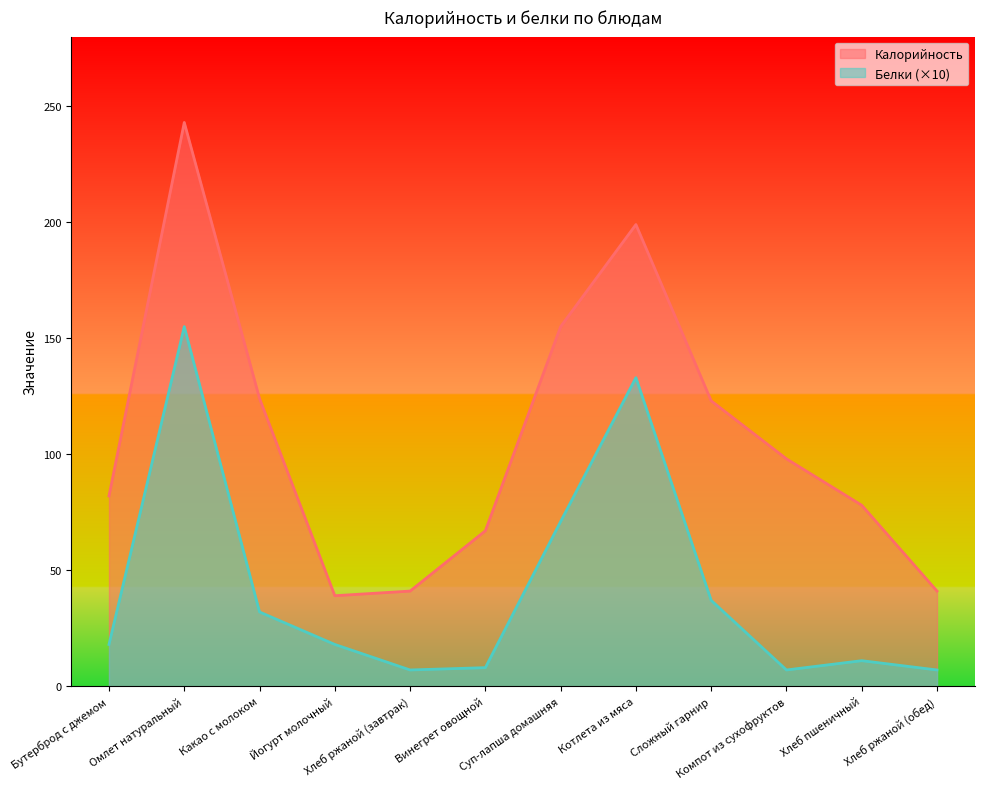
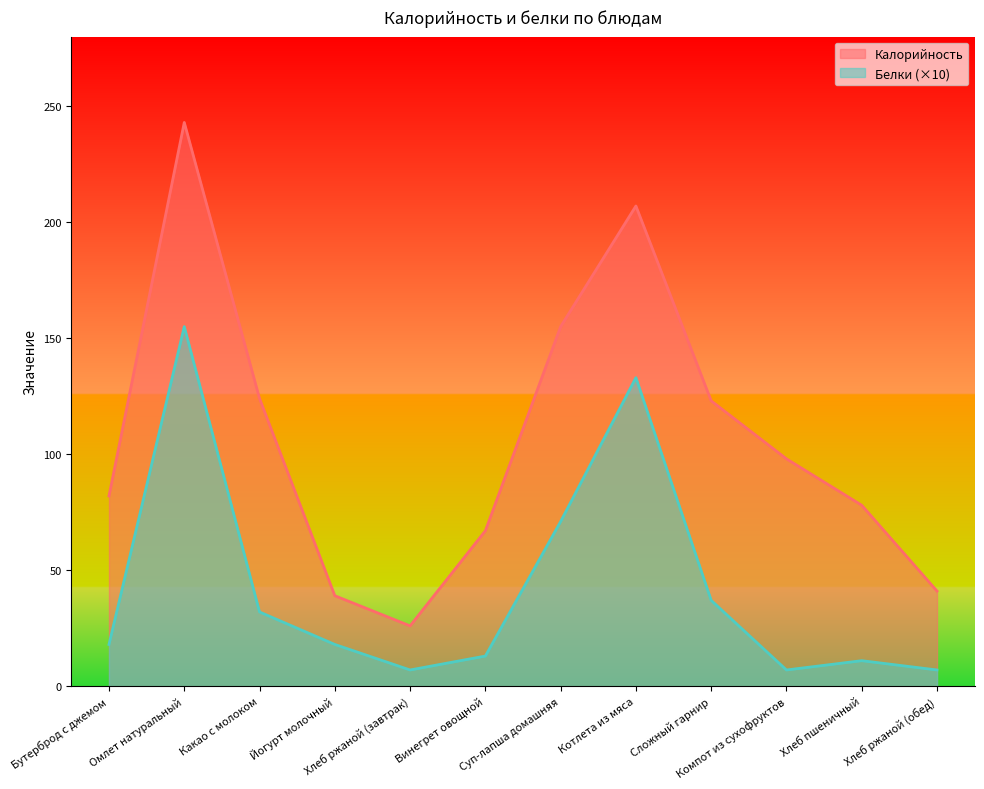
Калорийность, Хлеб ржаной (завтрак): 41 -> 26
Белки (×10), Винегрет овощной: 8 -> 13
Калорийность, Котлета из мяса: 199 -> 207
